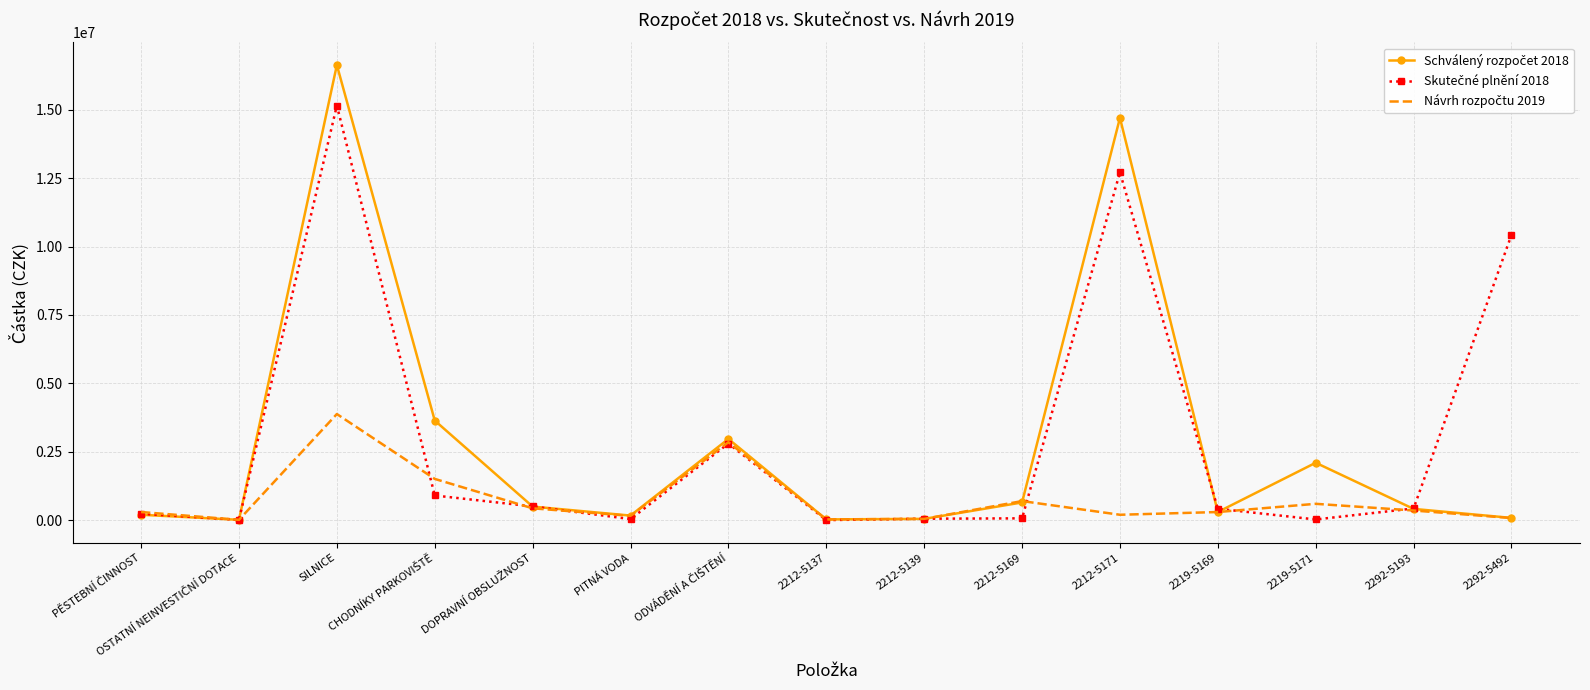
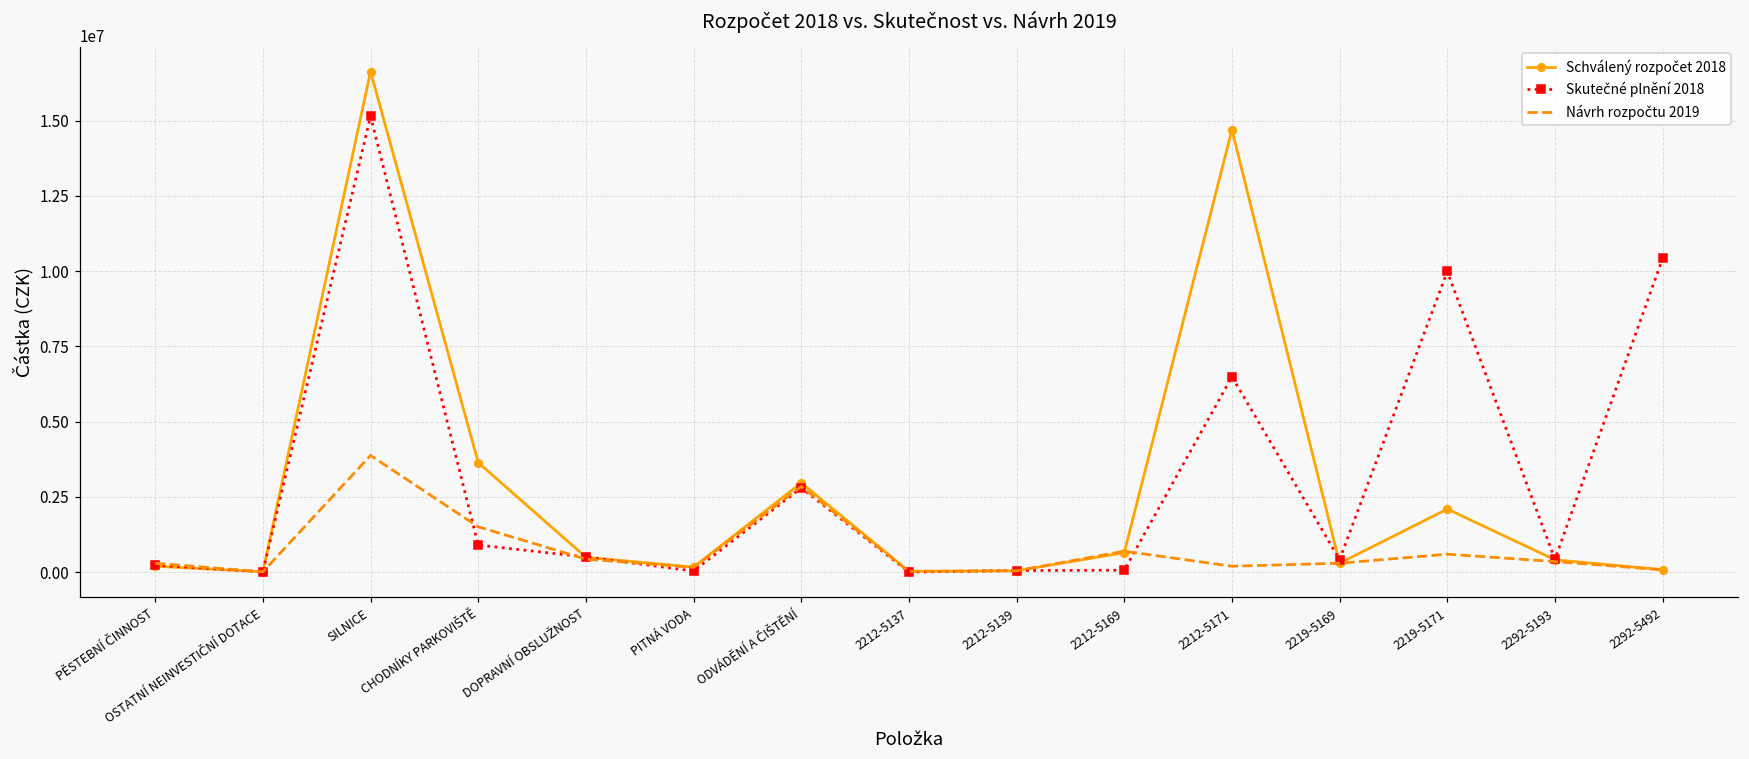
Skutečné plnění 2018, 2212-5171: 12700000 -> 6500000
Skutečné plnění 2018, 2219-5171: 0 -> 10000000
